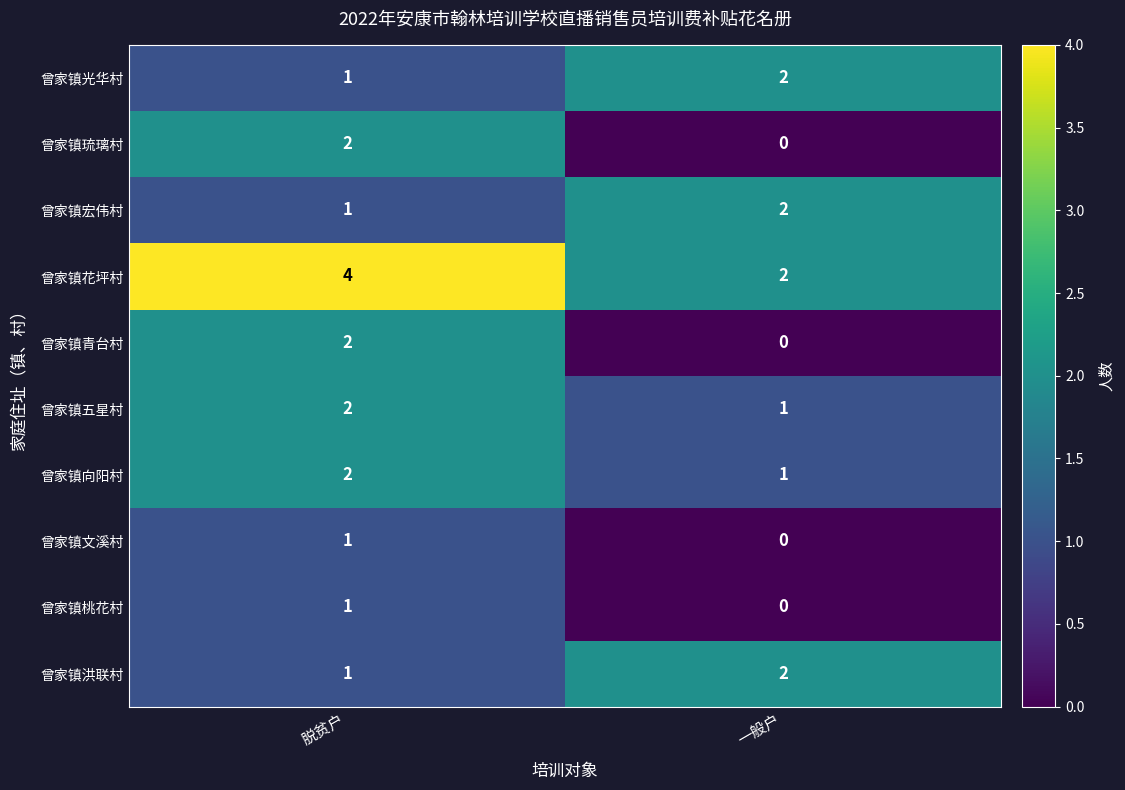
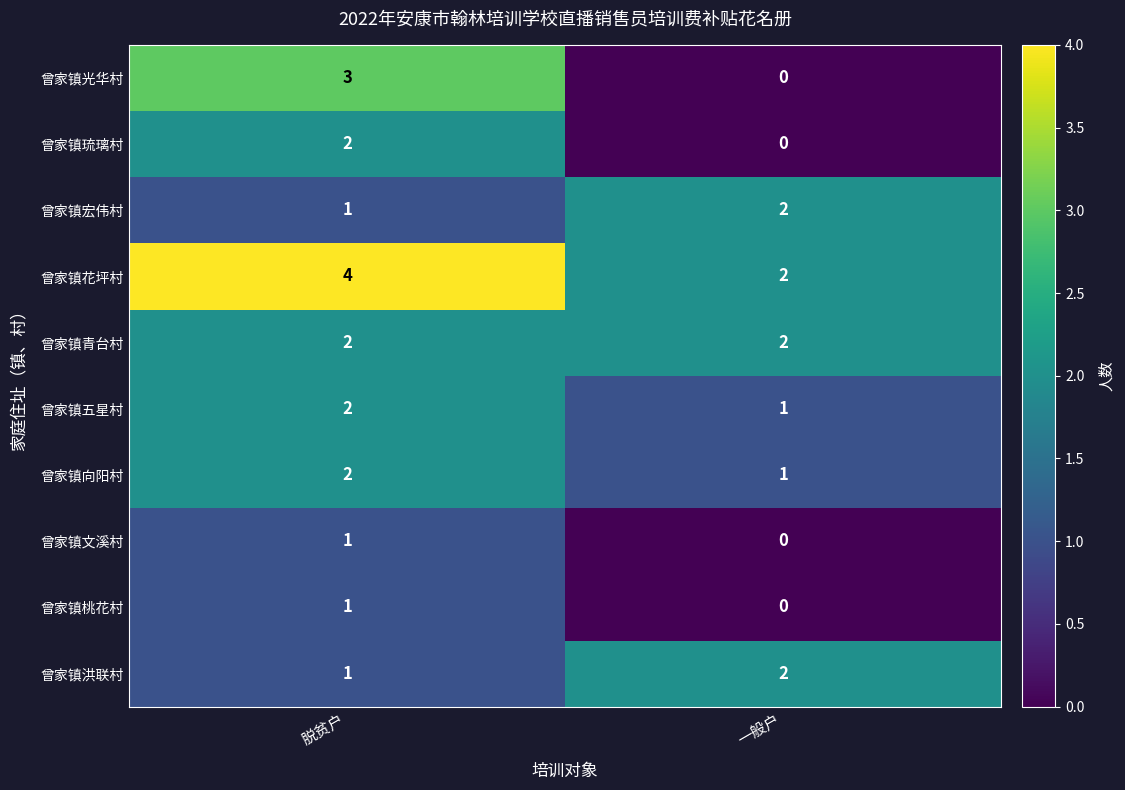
曾家镇光华村, 脱贫户: 1 -> 3
曾家镇光华村, 一般户: 2 -> 0
曾家镇青台村, 一般户: 0 -> 2
